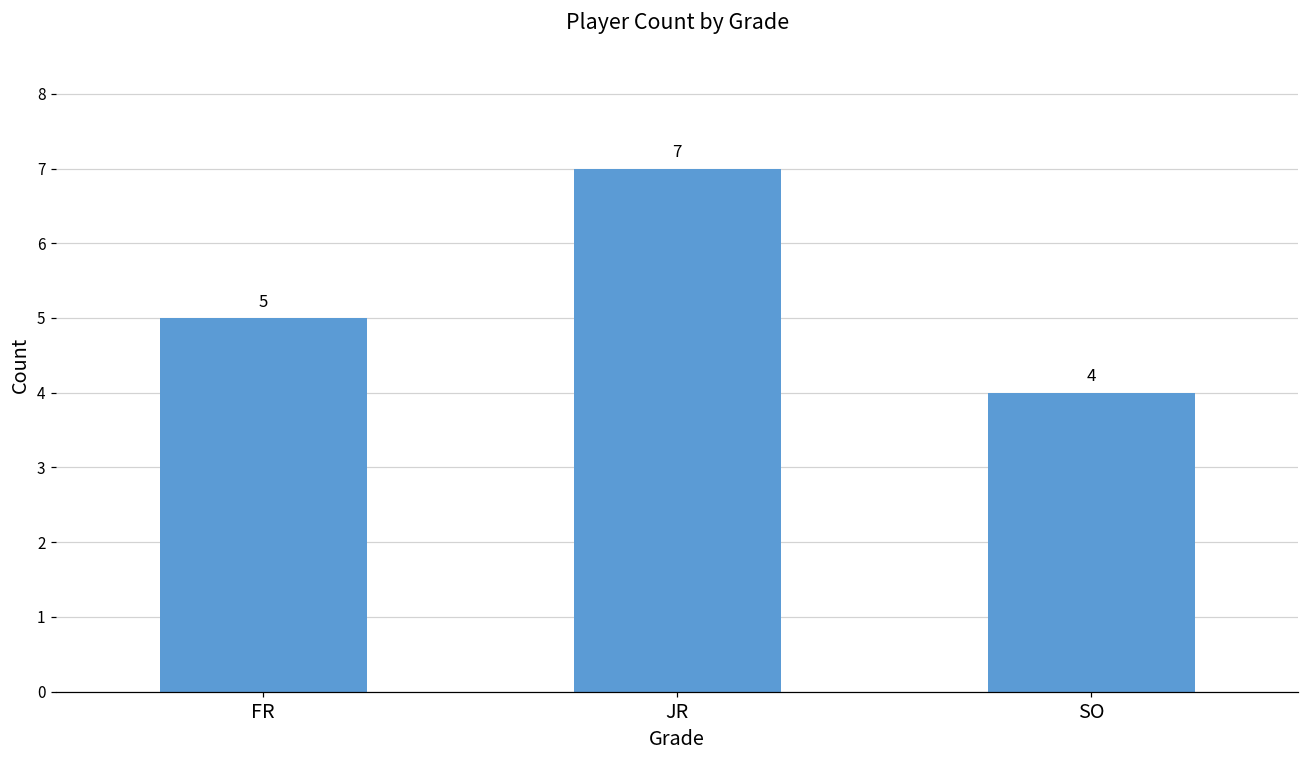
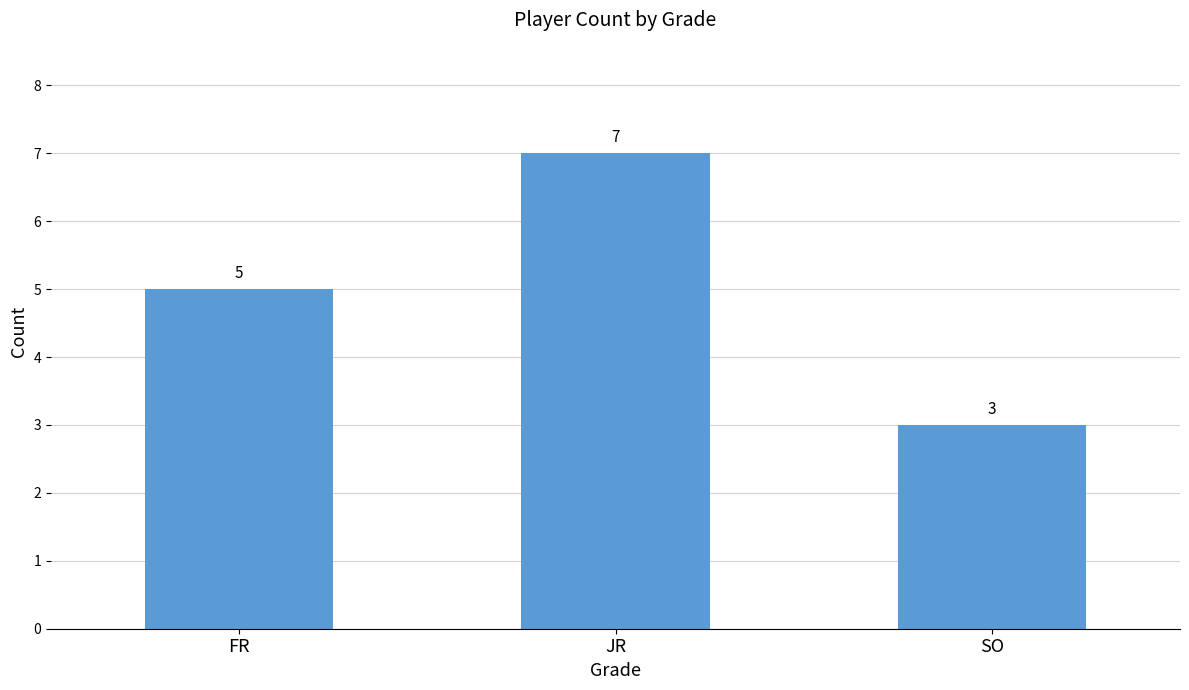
SO: 4 -> 3
